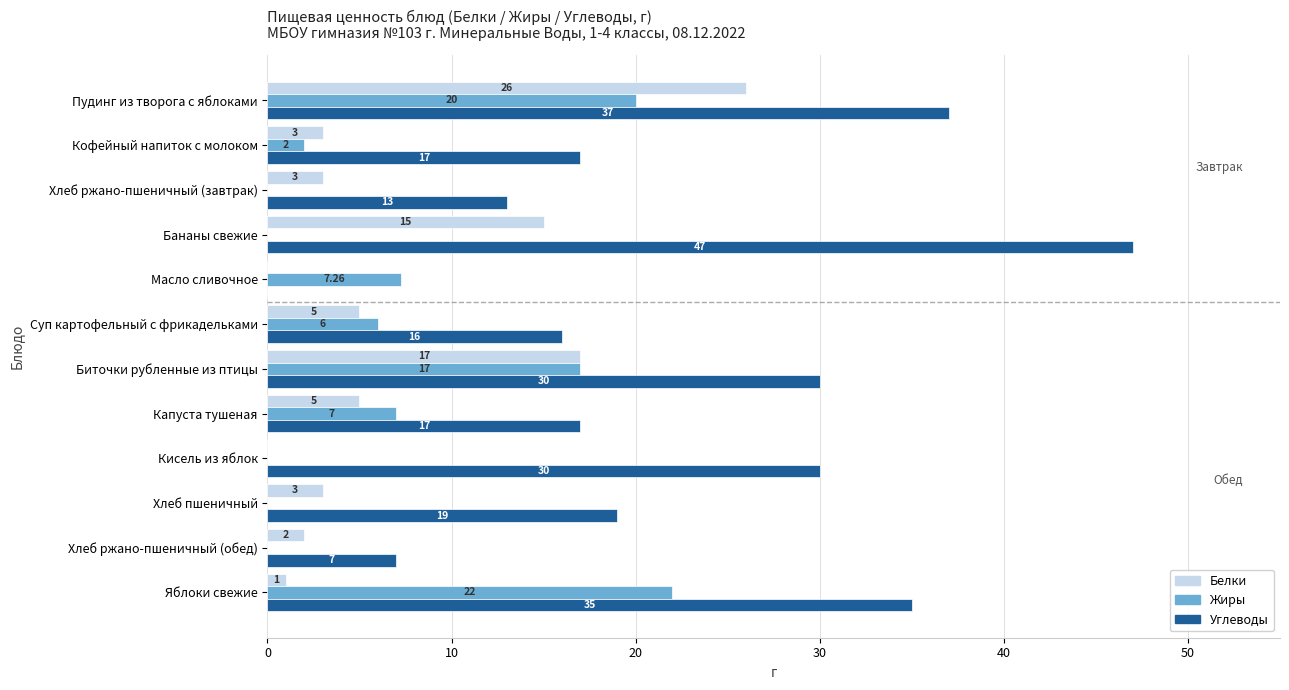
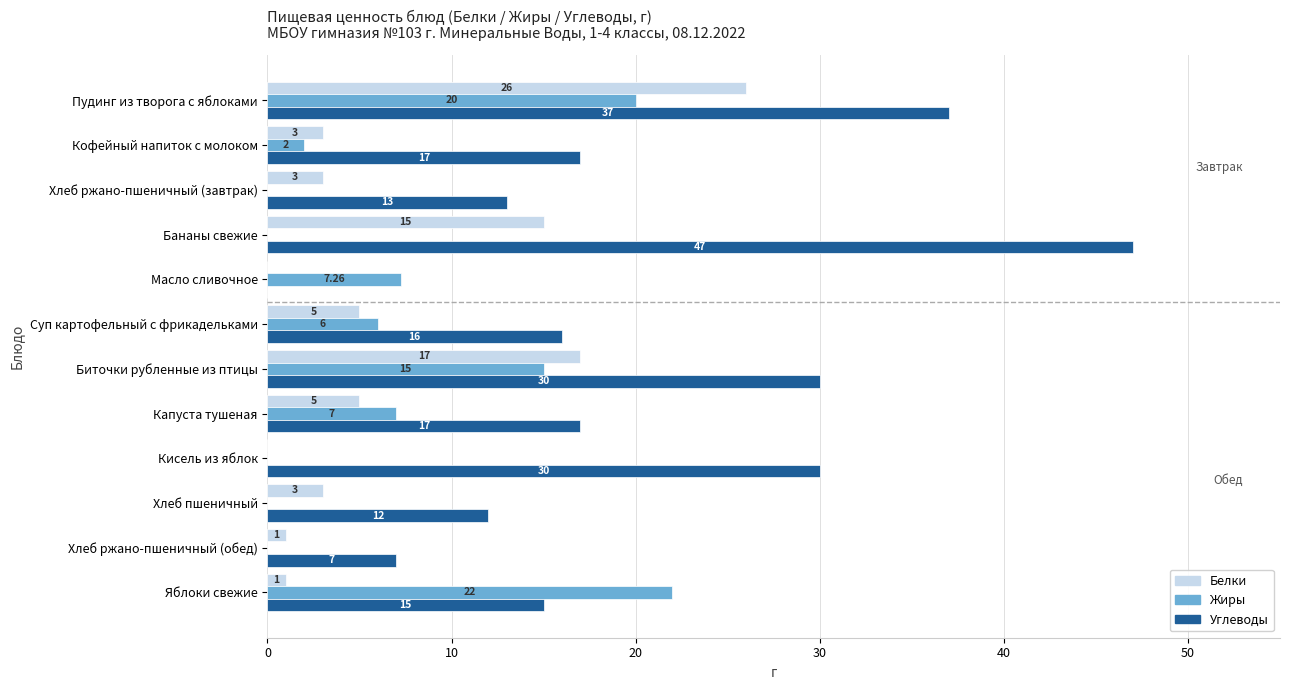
Жиры, Биточки рубленные из птицы: 17 -> 15
Углеводы, Хлеб пшеничный: 19 -> 12
Белки, Хлеб ржано-пшеничный (обед): 2 -> 1
Углеводы, Яблоки свежие: 35 -> 15
